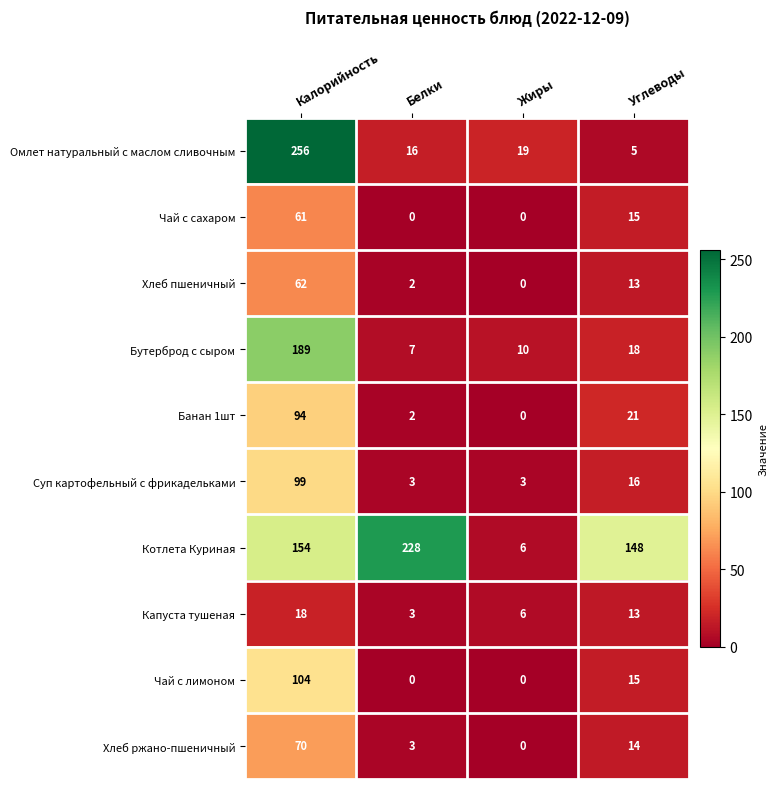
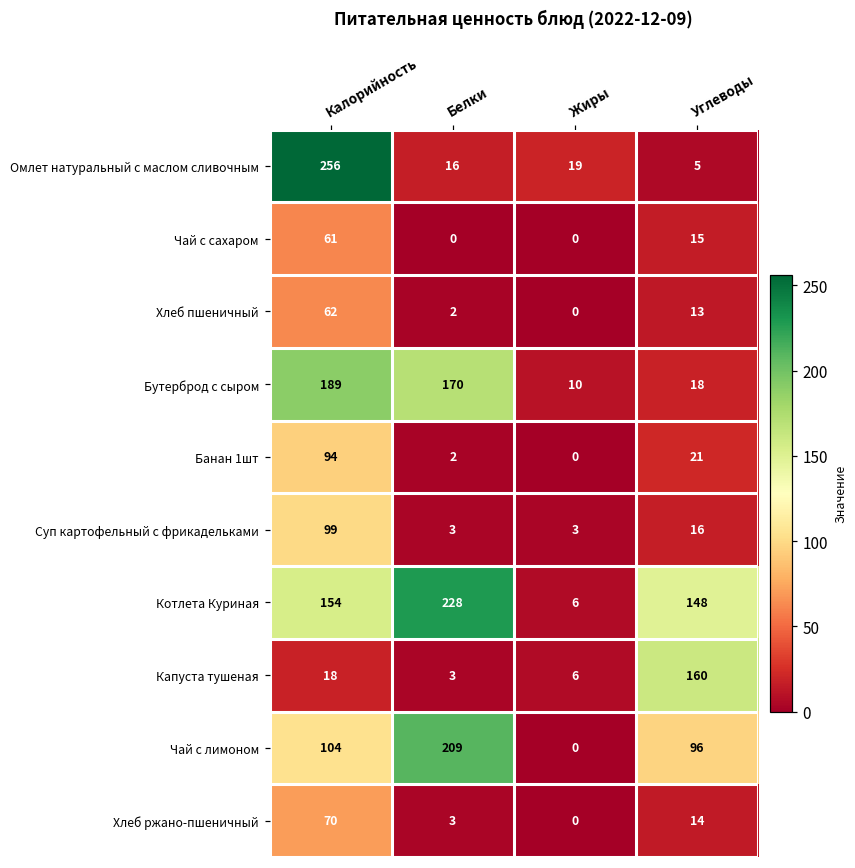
Бутерброд с сыром, Белки: 7 -> 170
Капуста тушеная, Углеводы: 13 -> 160
Чай с лимоном, Белки: 0 -> 209
Чай с лимоном, Углеводы: 15 -> 96
